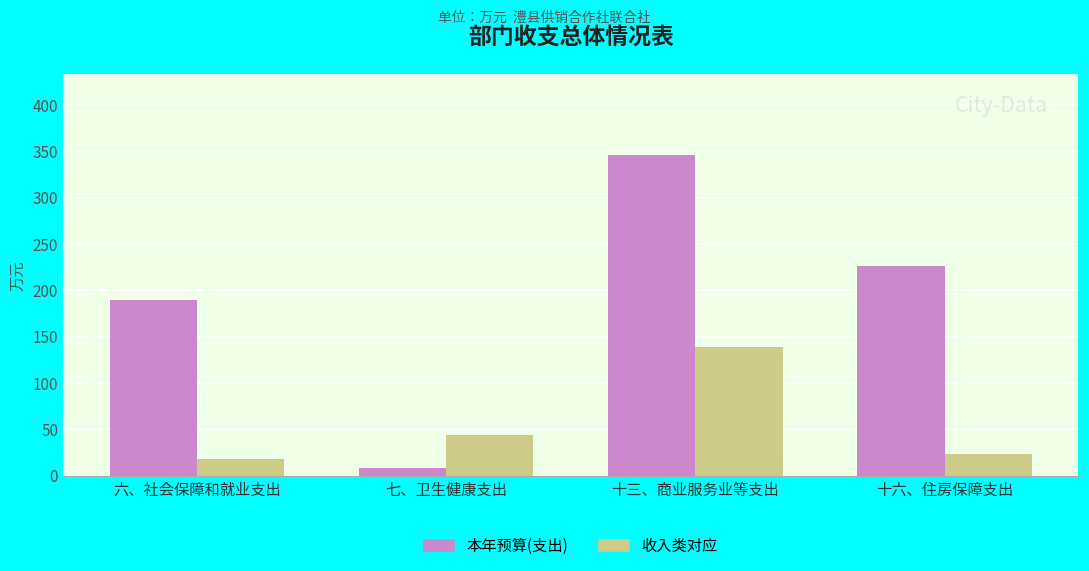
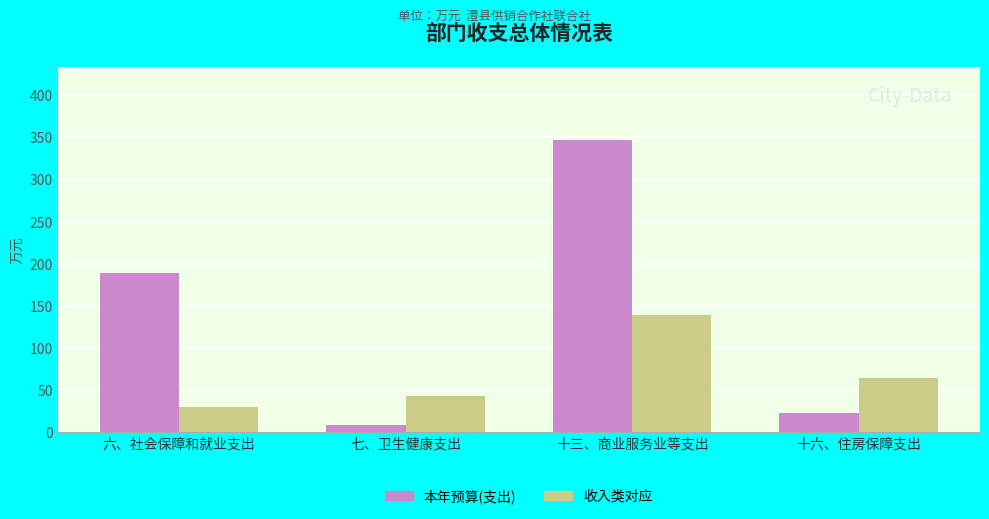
收入类对应, 六、社会保障和就业支出: 20 -> 30
本年预算(支出), 十六、住房保障支出: 230 -> 20
收入类对应, 十六、住房保障支出: 20 -> 60
